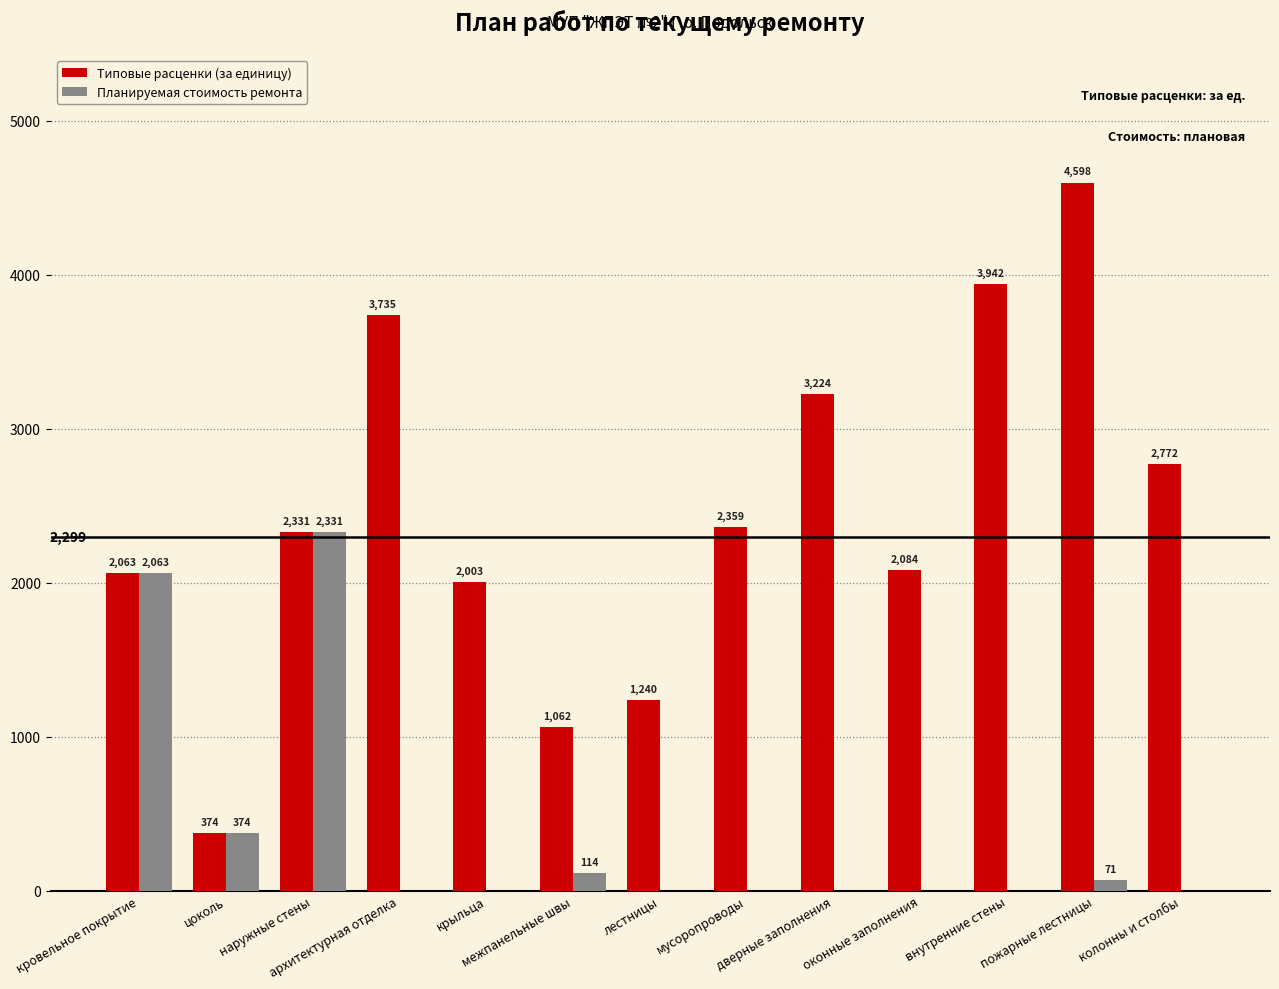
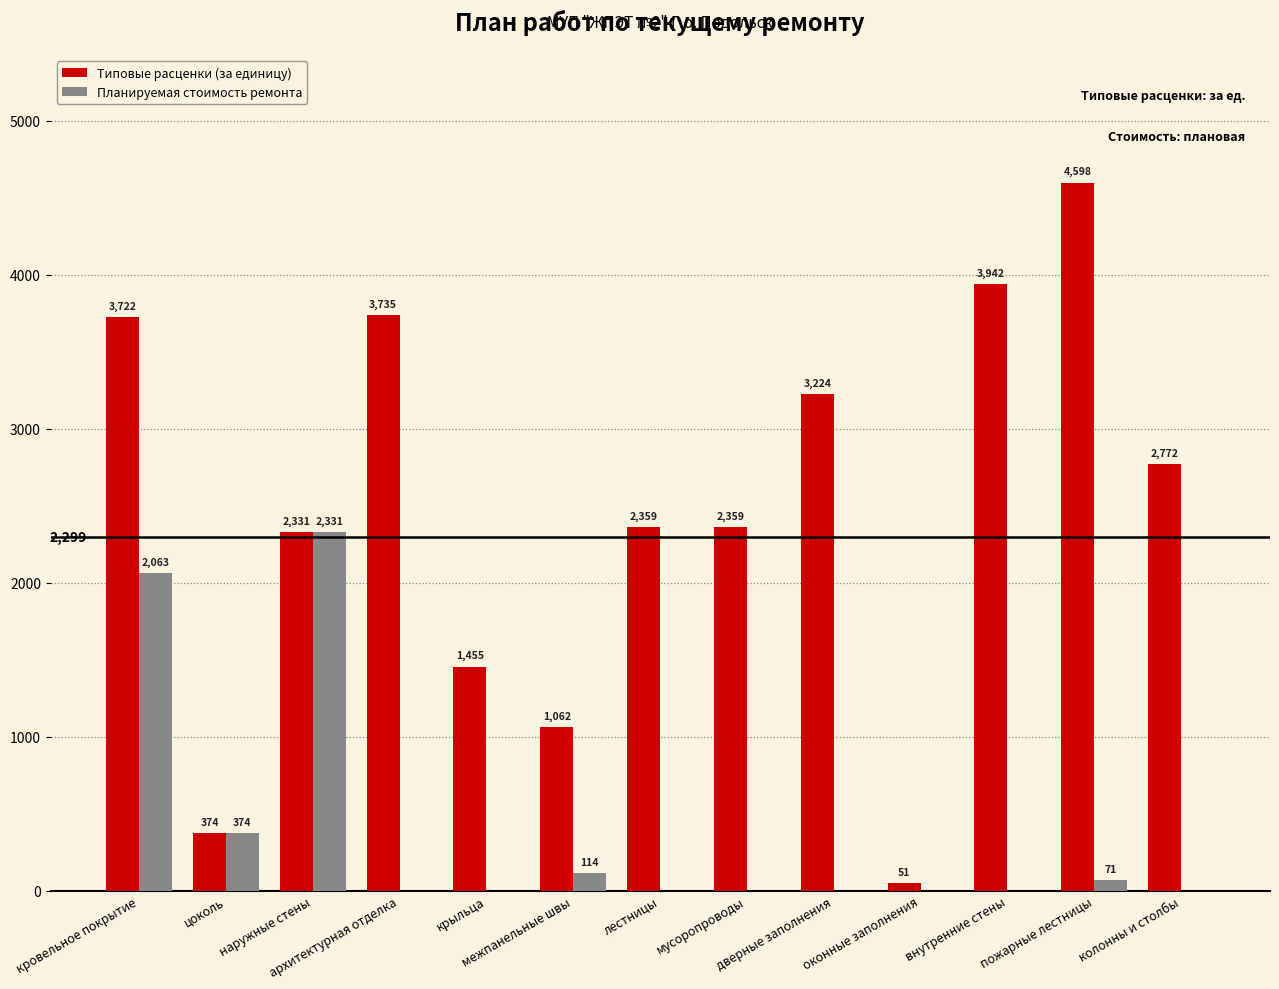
Типовые расценки (за единицу), кровельное покрытие: 2,063 -> 3,722
Типовые расценки (за единицу), крыльца: 2,003 -> 1,455
Типовые расценки (за единицу), лестницы: 1,240 -> 2,359
Типовые расценки (за единицу), оконные заполнения: 2,084 -> 51
